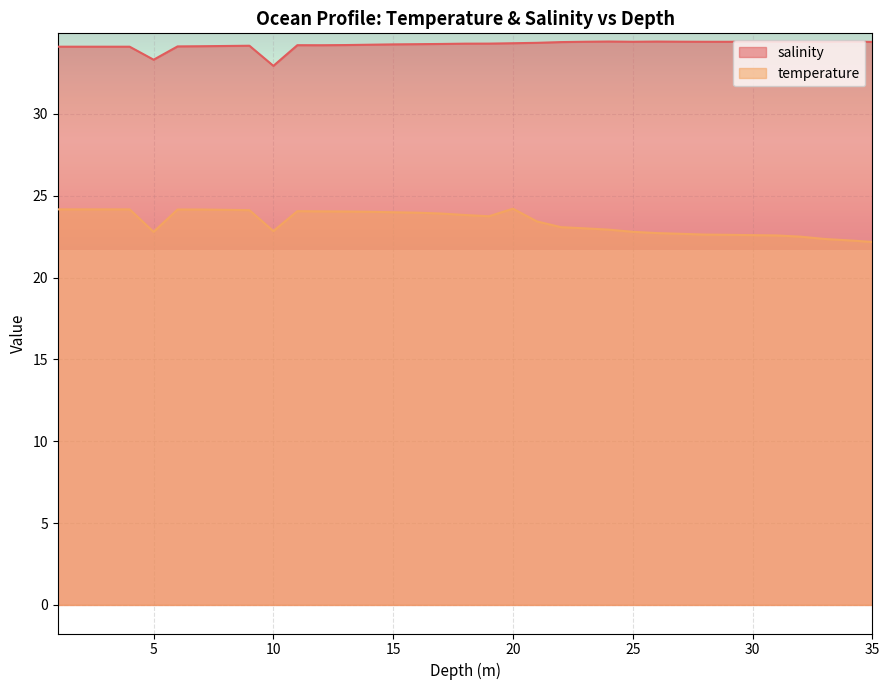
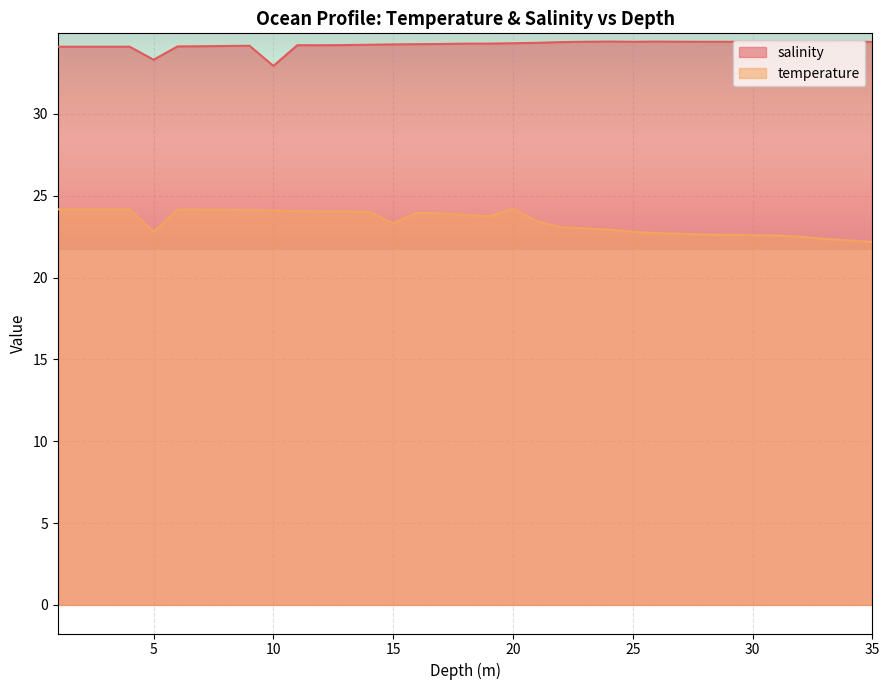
temperature, 10: 22.8 -> 24.1
temperature, 15: 24.0 -> 23.3
